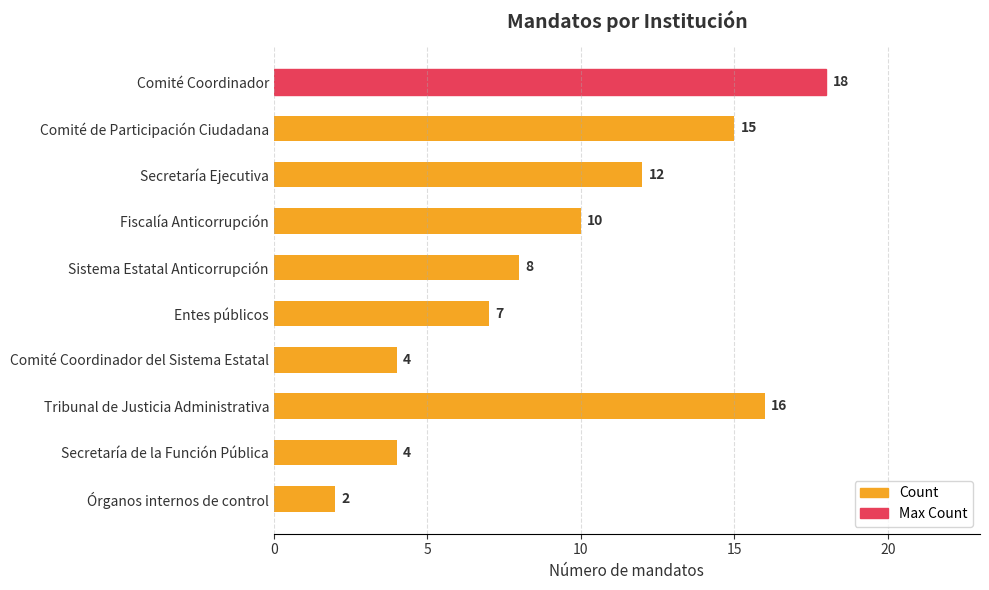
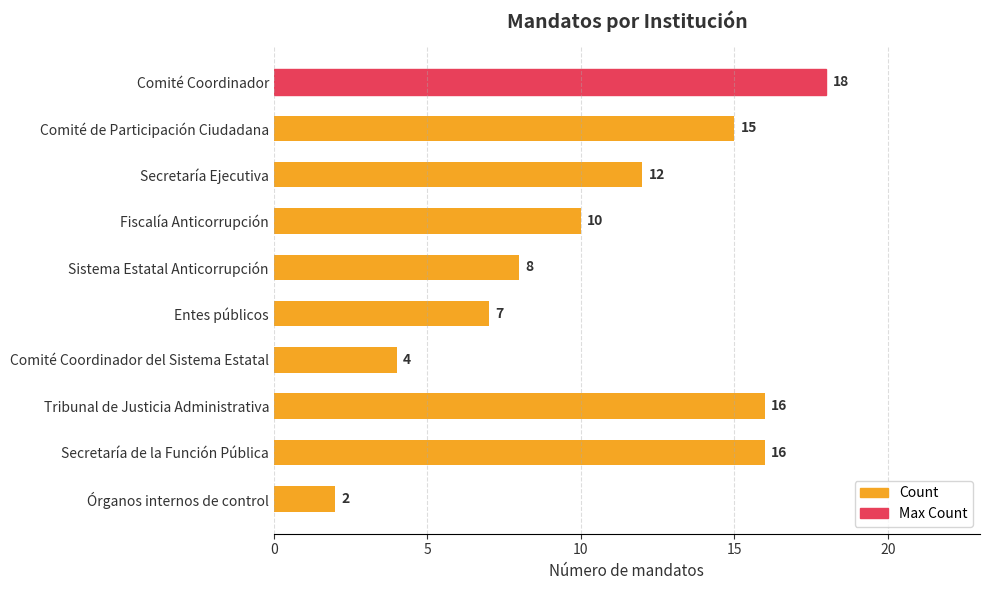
Secretaría de la Función Pública: 4 -> 16
